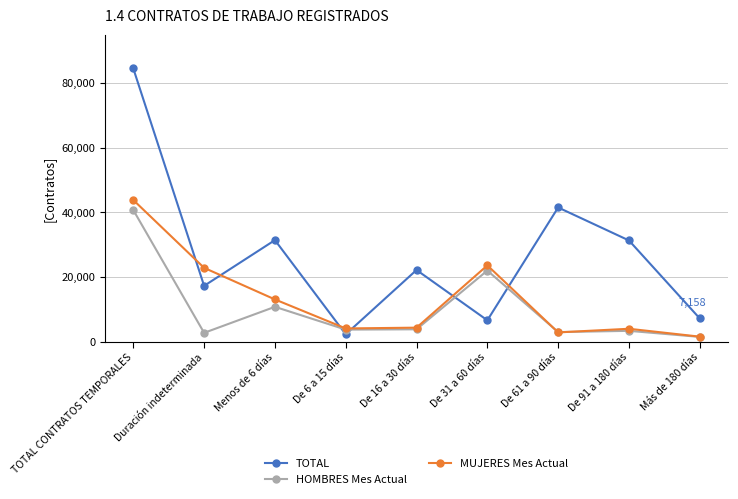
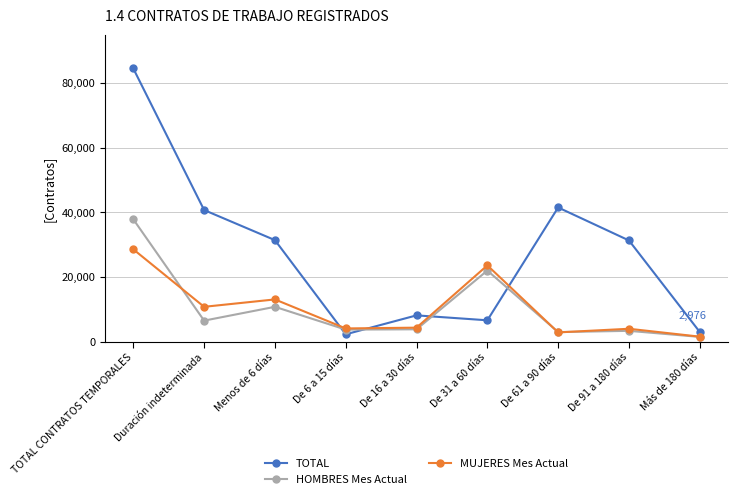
HOMBRES Mes Actual, TOTAL CONTRATOS TEMPORALES: 41,000 -> 38,000
MUJERES Mes Actual, TOTAL CONTRATOS TEMPORALES: 44,000 -> 29,000
TOTAL, Duración indeterminada: 17,000 -> 41,000
HOMBRES Mes Actual, Duración indeterminada: 3,000 -> 6,000
MUJERES Mes Actual, Duración indeterminada: 23,000 -> 11,000
TOTAL, De 16 a 30 días: 22,000 -> 8,000
TOTAL, Más de 180 días: 7,158 -> 2,976
